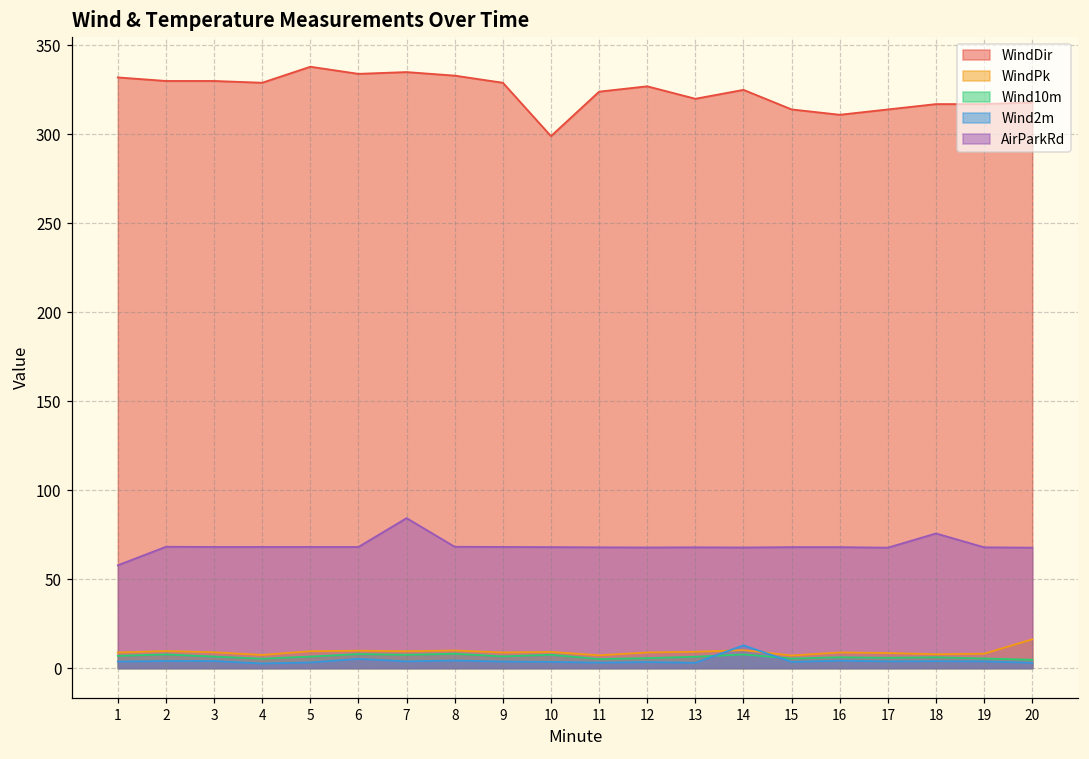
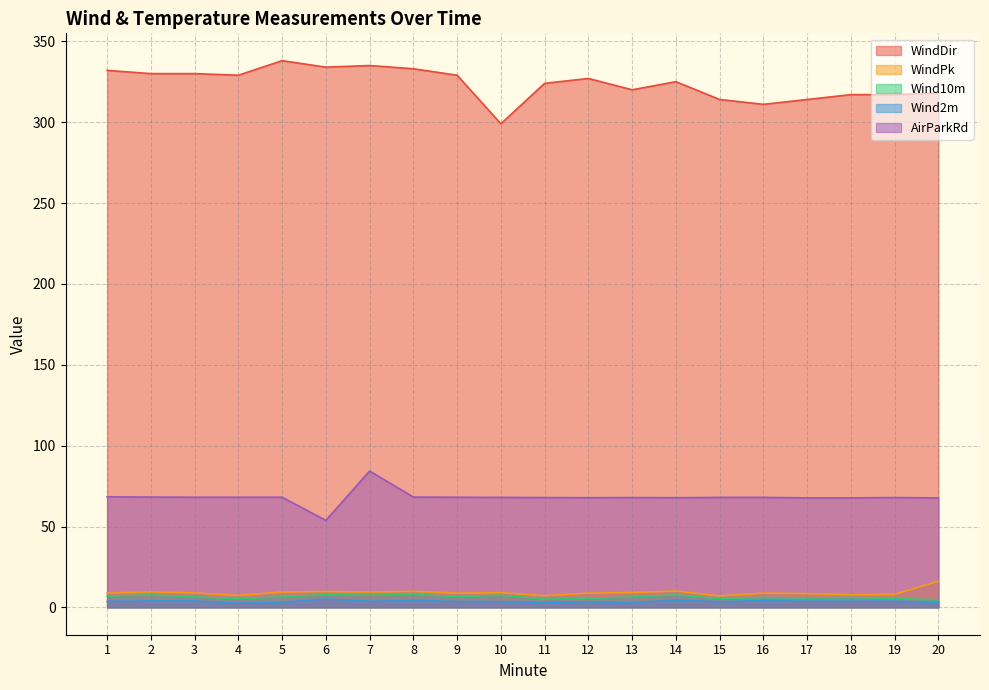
AirParkRd, 1: 58 -> 68
AirParkRd, 6: 68 -> 54
Wind2m, 14: 13 -> 5
AirParkRd, 18: 76 -> 68
